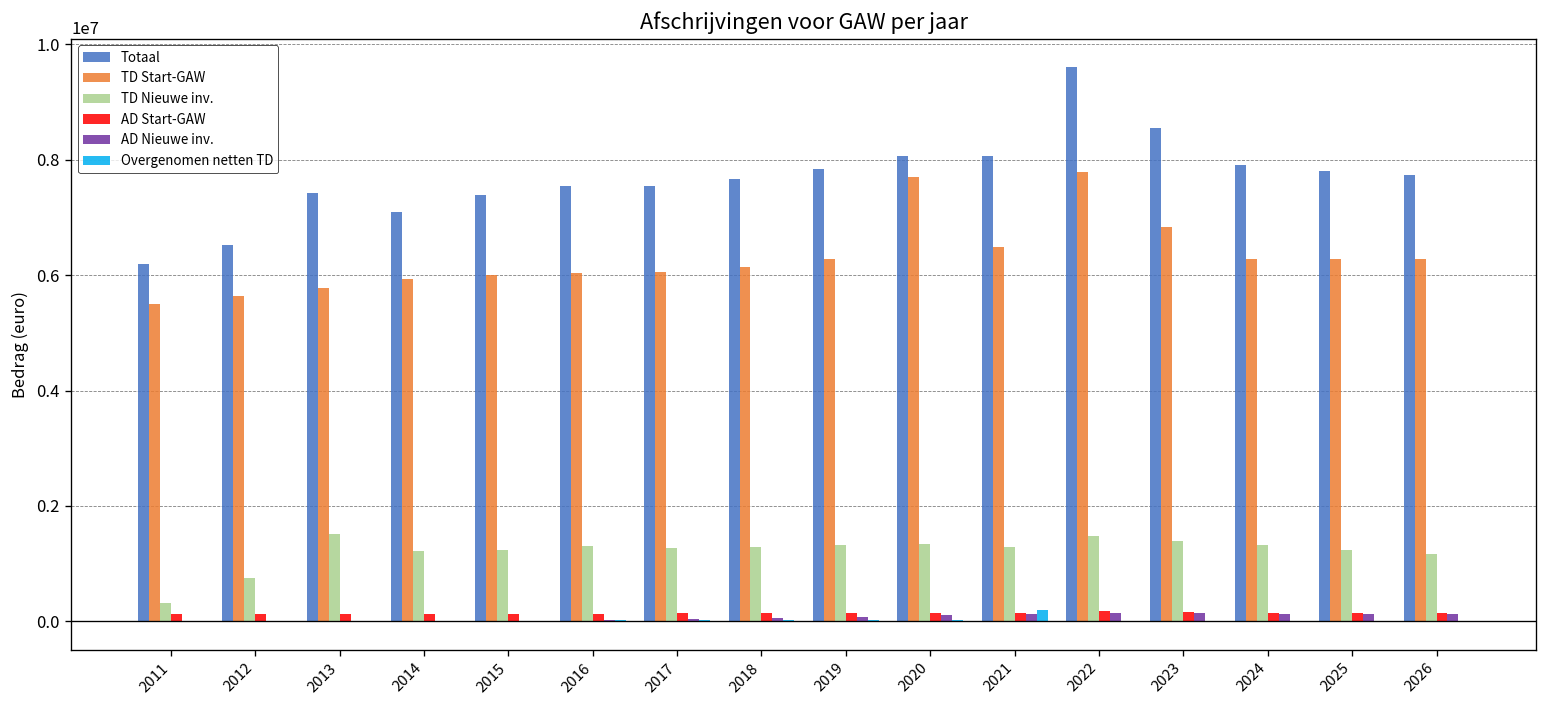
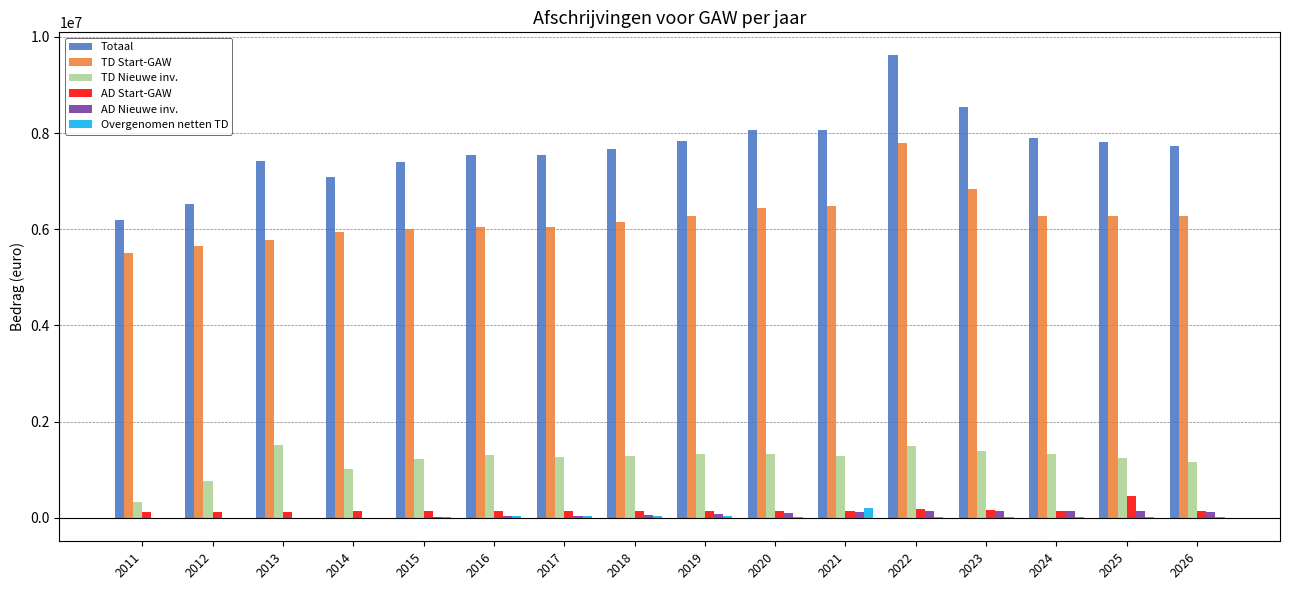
TD Nieuwe inv., 2014: 1200000 -> 1000000
TD Start-GAW, 2020: 7700000 -> 6400000
AD Start-GAW, 2025: 100000 -> 500000
